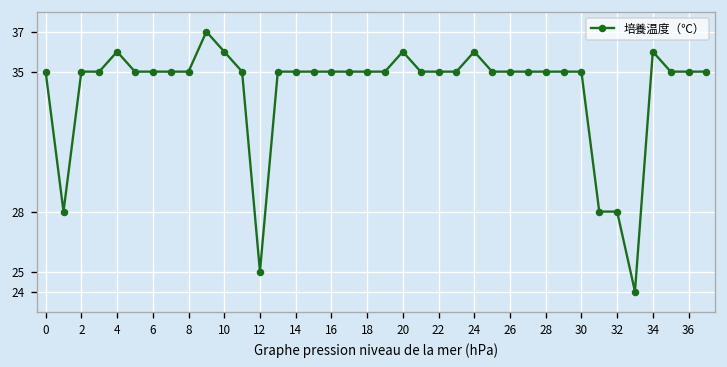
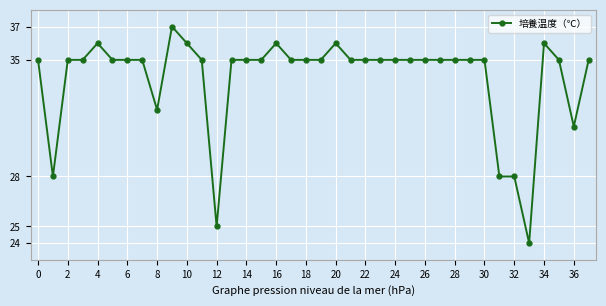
8: 35 -> 32
16: 35 -> 36
24: 36 -> 35
36: 35 -> 31
